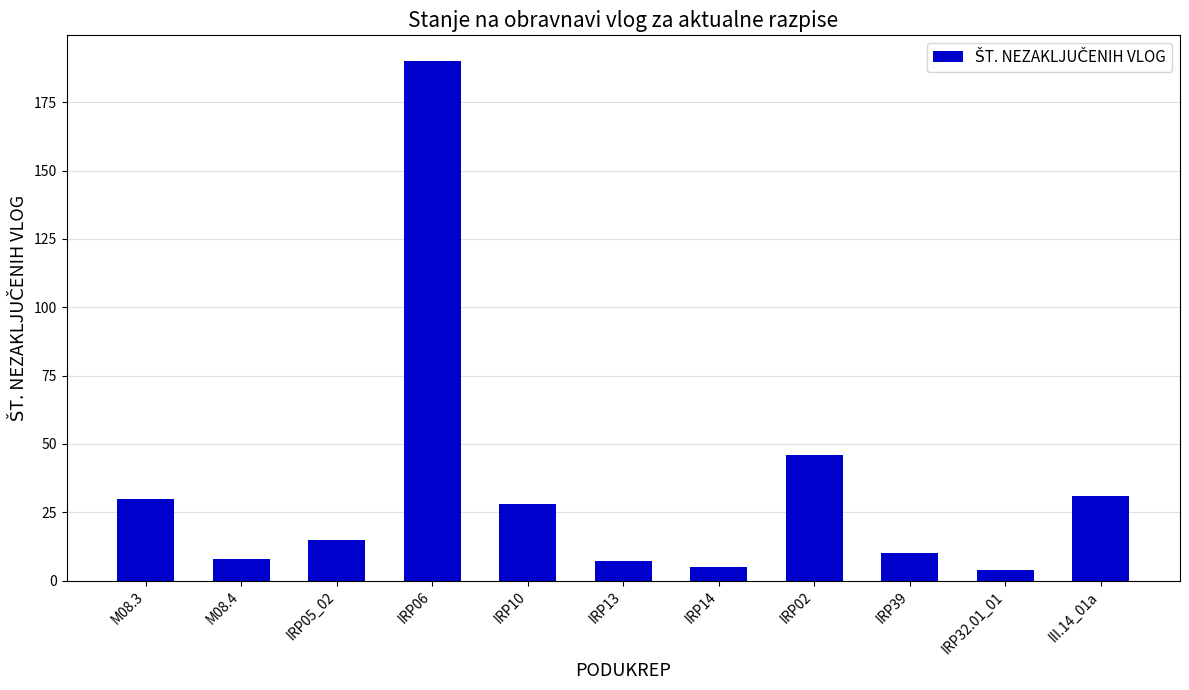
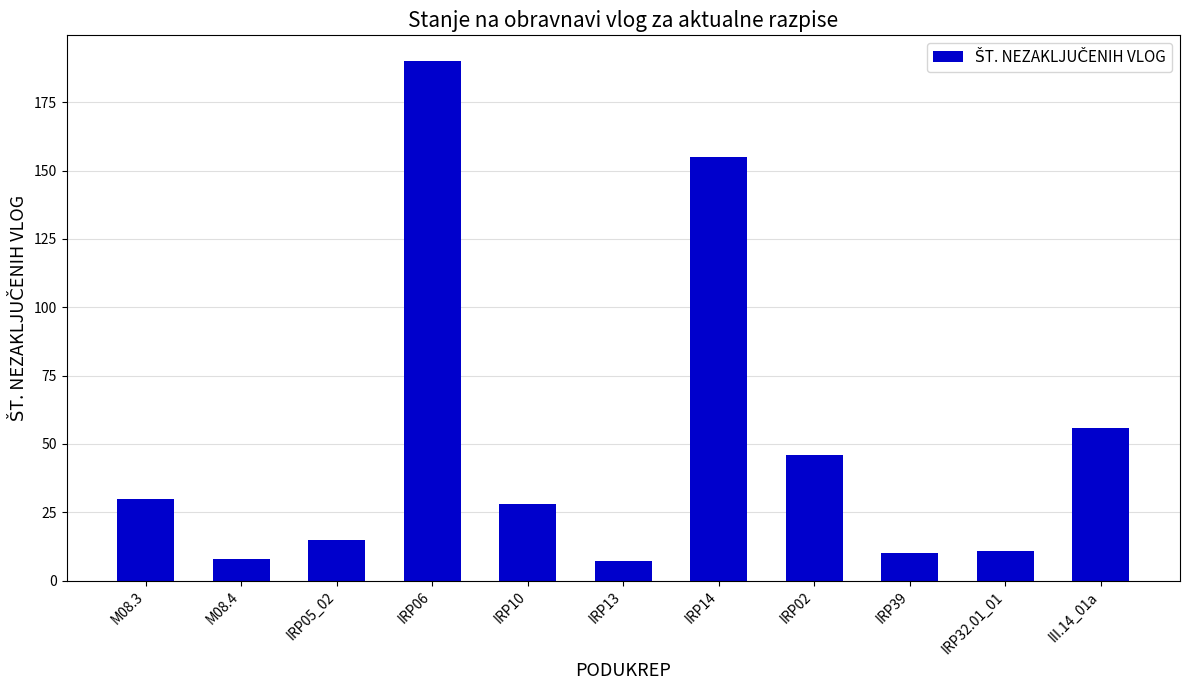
IRP14: 5 -> 155
IRP32.01_01: 4 -> 11
III.14_01a: 31 -> 56
